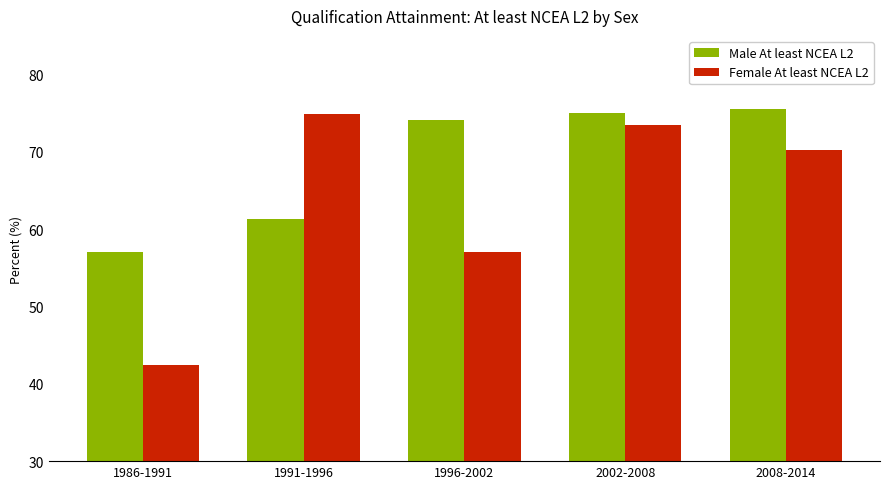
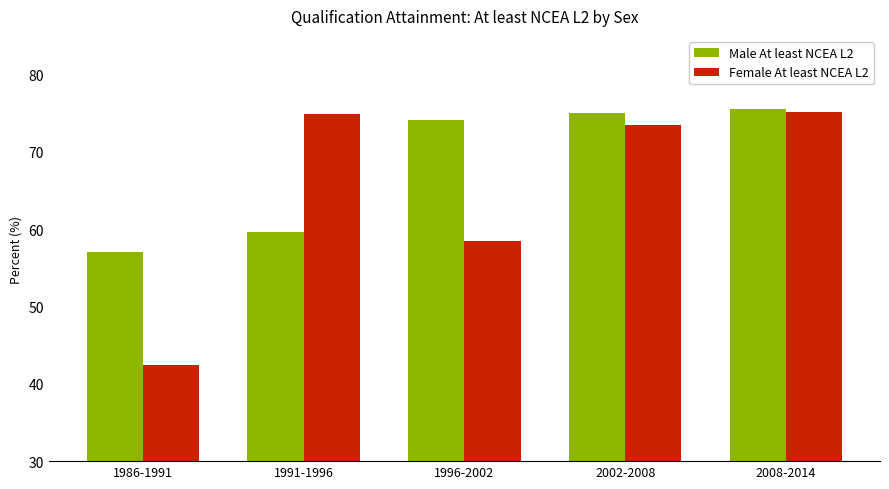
Male At least NCEA L2, 1991-1996: 61 -> 60
Female At least NCEA L2, 1996-2002: 57 -> 59
Female At least NCEA L2, 2008-2014: 70 -> 75
